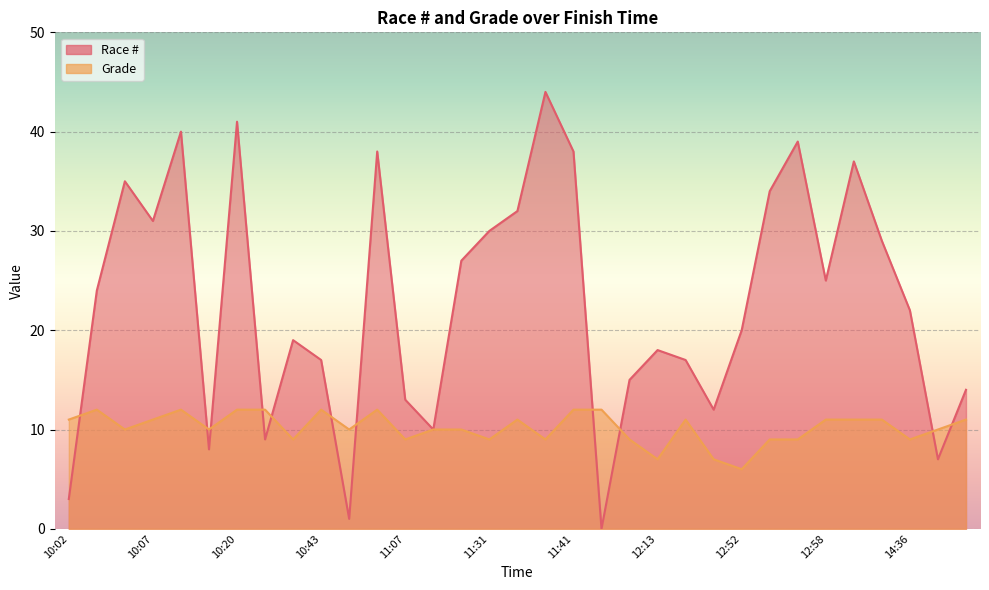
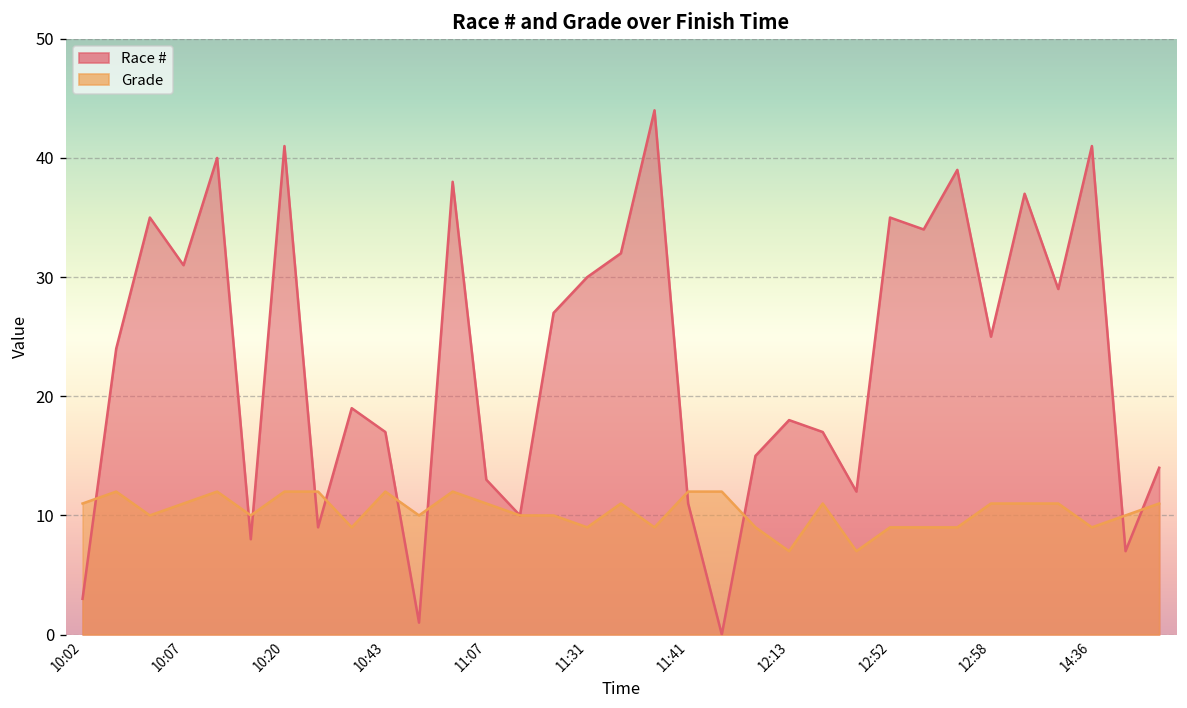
Grade, 11:07: 9 -> 11
Race #, 11:41: 38 -> 11
Race #, 12:52: 20 -> 35
Grade, 12:52: 6 -> 9
Race #, 14:36: 22 -> 41
